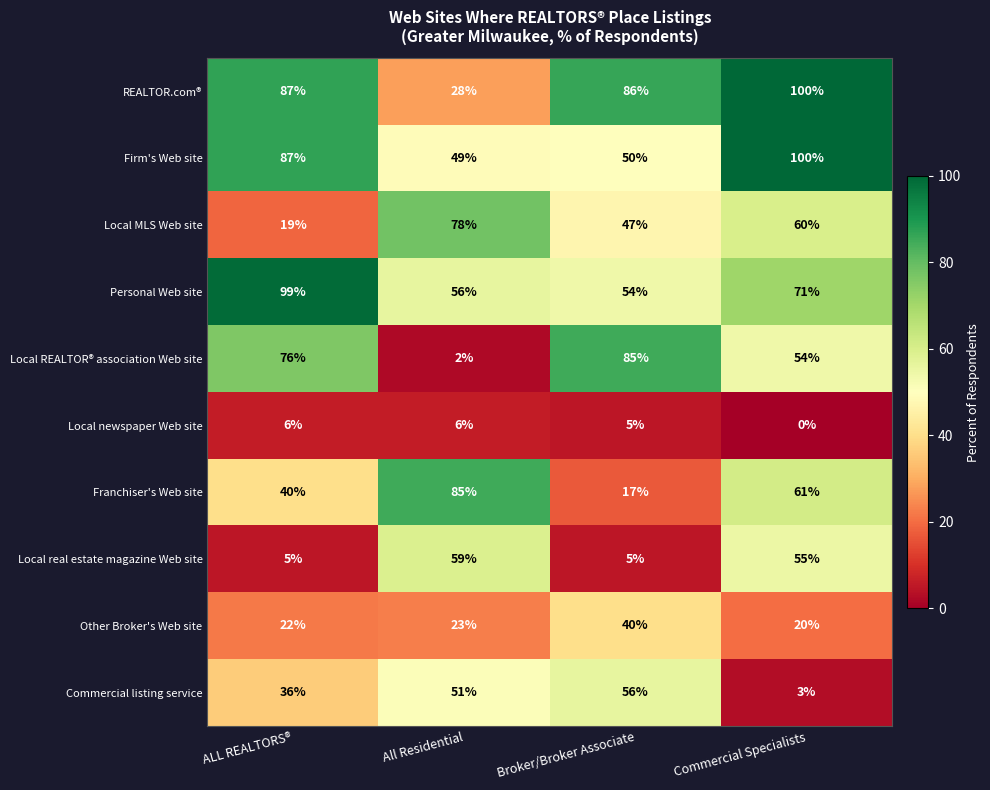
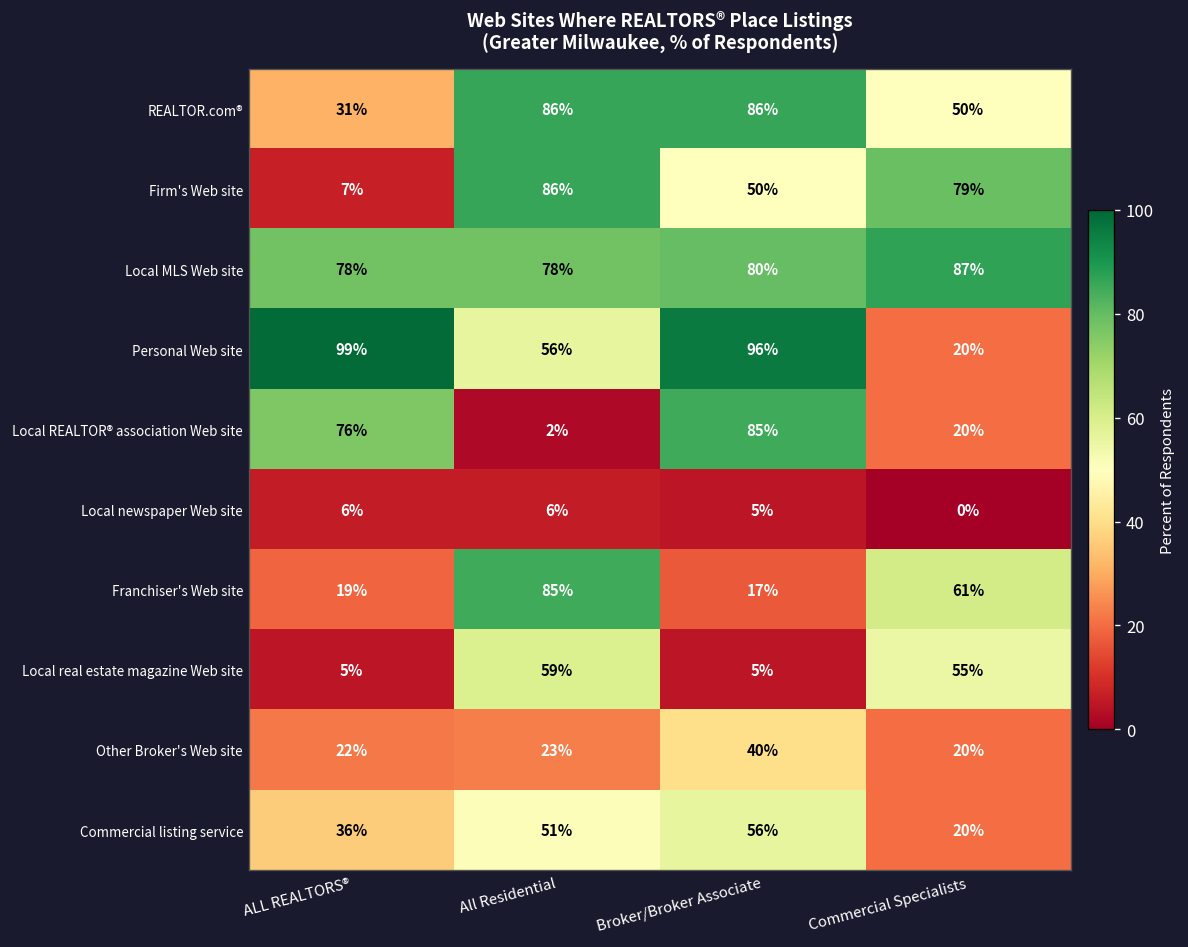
REALTOR.com®, ALL REALTORS®: 87% -> 31%
REALTOR.com®, All Residential: 28% -> 86%
REALTOR.com®, Commercial Specialists: 100% -> 50%
Firm's Web site, ALL REALTORS®: 87% -> 7%
Firm's Web site, All Residential: 49% -> 86%
Firm's Web site, Commercial Specialists: 100% -> 79%
Local MLS Web site, ALL REALTORS®: 19% -> 78%
Local MLS Web site, Broker/Broker Associate: 47% -> 80%
Local MLS Web site, Commercial Specialists: 60% -> 87%
Personal Web site, Broker/Broker Associate: 54% -> 96%
Personal Web site, Commercial Specialists: 71% -> 20%
Local REALTOR® association Web site, Commercial Specialists: 54% -> 20%
Franchiser's Web site, ALL REALTORS®: 40% -> 19%
Commercial listing service, Commercial Specialists: 3% -> 20%
